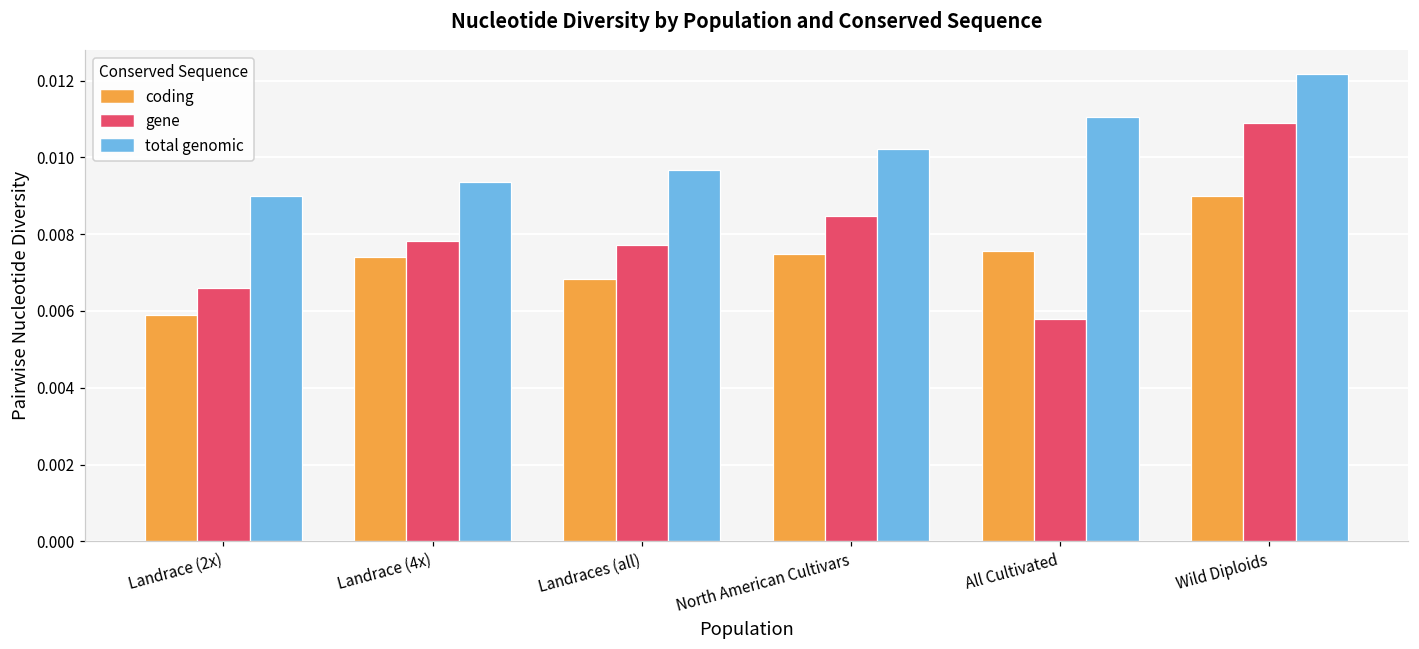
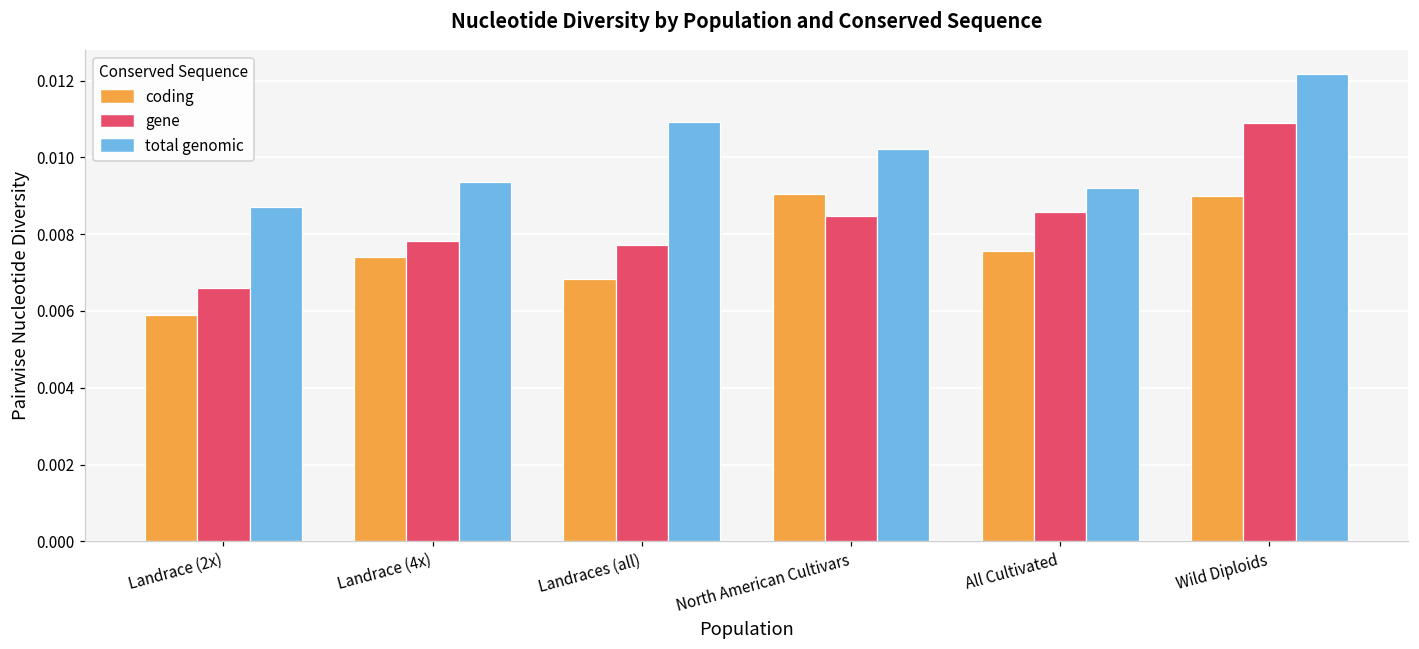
total genomic, Landrace (2x): 0.0090 -> 0.0087
total genomic, Landraces (all): 0.0097 -> 0.0109
coding, North American Cultivars: 0.0075 -> 0.0090
gene, All Cultivated: 0.0058 -> 0.0086
total genomic, All Cultivated: 0.0111 -> 0.0092
